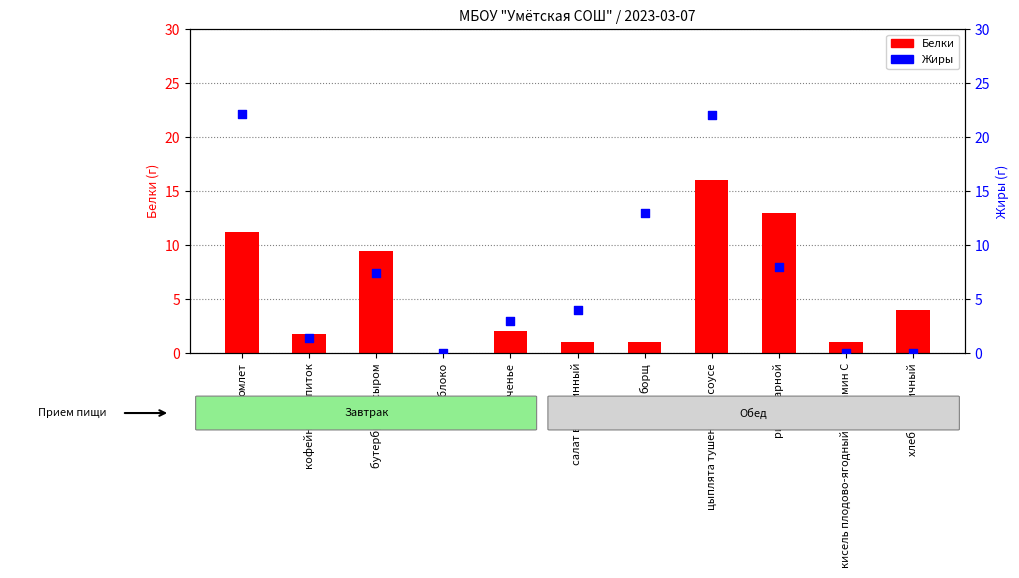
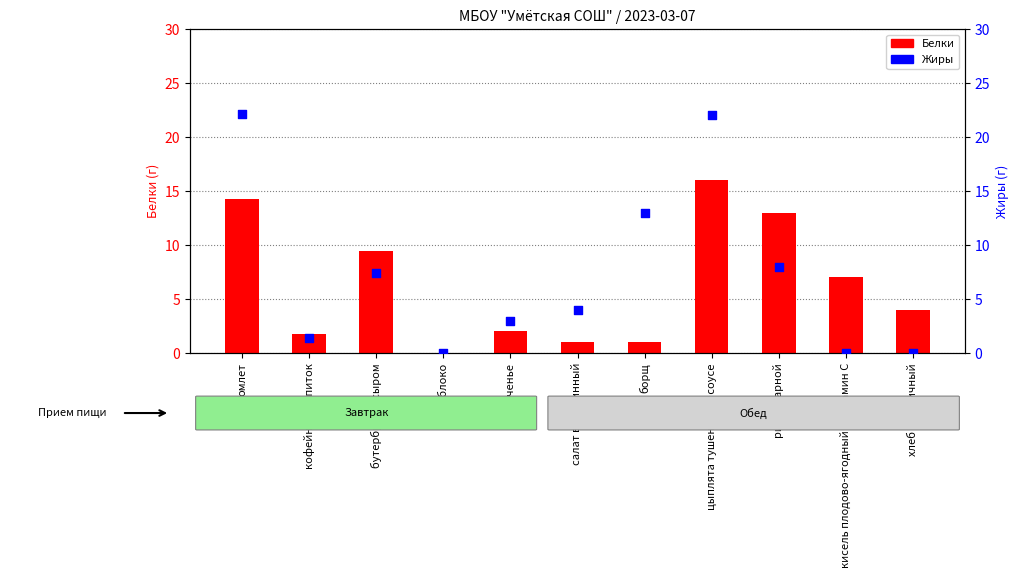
Белки, омлет: 11.2 -> 14.3
Белки, кисель плодово-ягодный + витамин С: 1 -> 7
